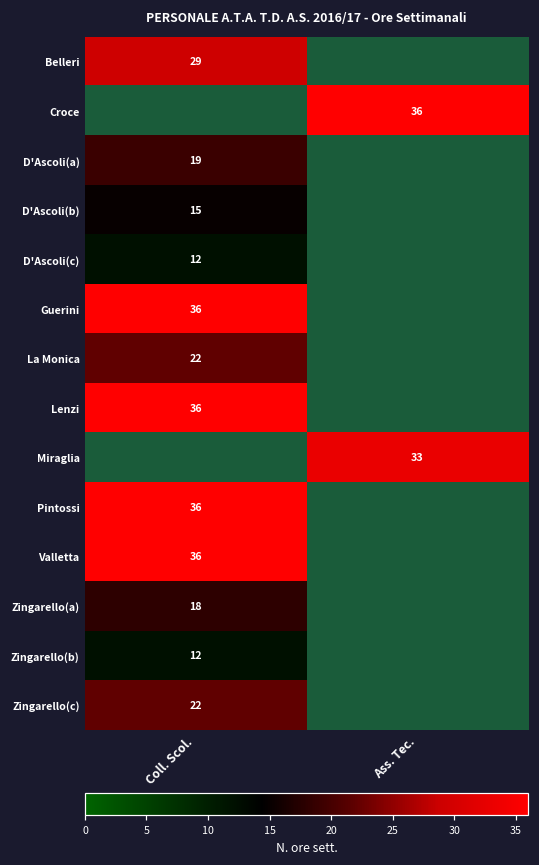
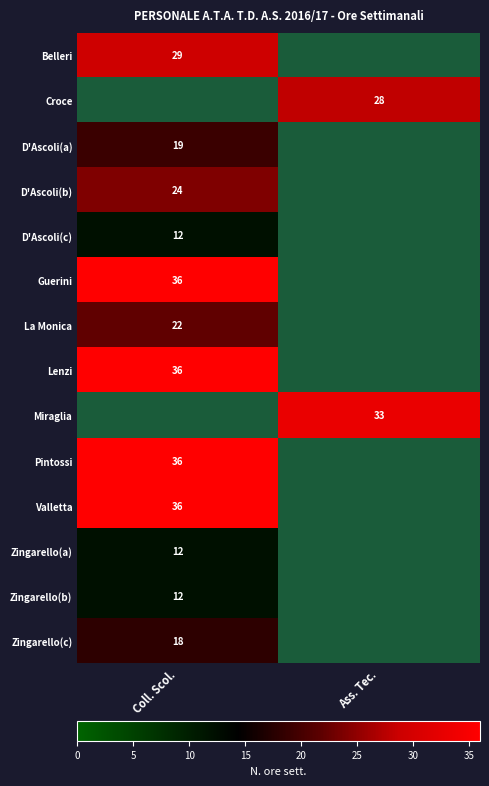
Croce, Ass. Tec.: 36 -> 28
D'Ascoli(b), Coll. Scol.: 15 -> 24
Zingarello(a), Coll. Scol.: 18 -> 12
Zingarello(c), Coll. Scol.: 22 -> 18
